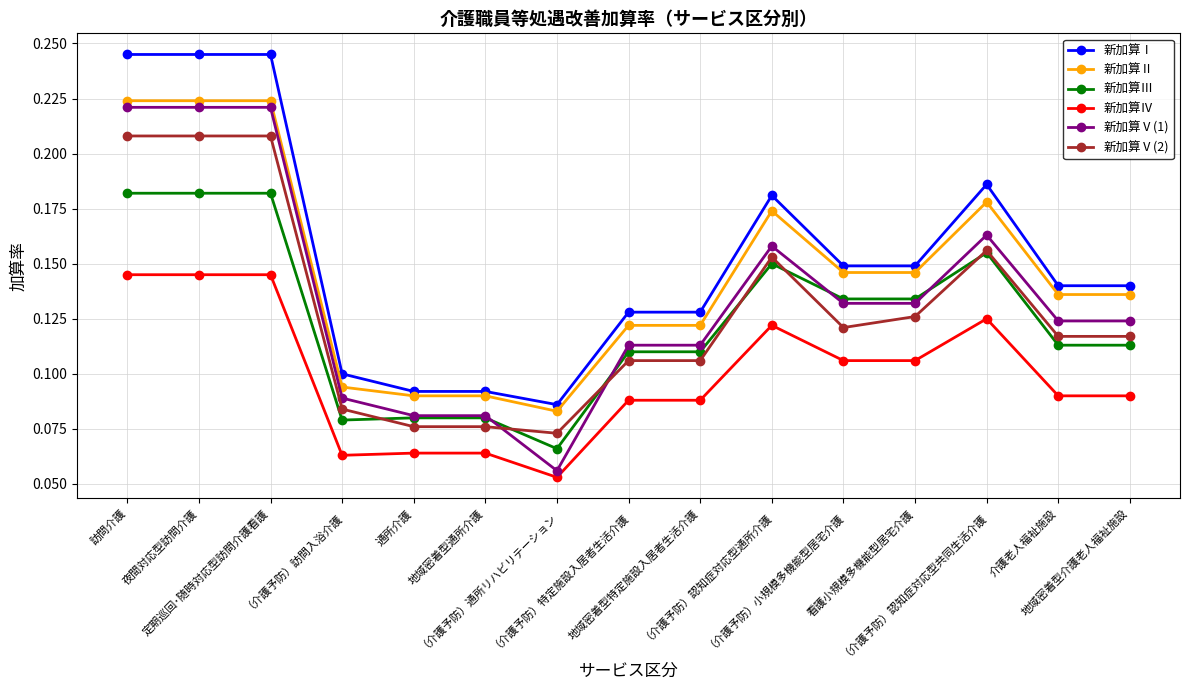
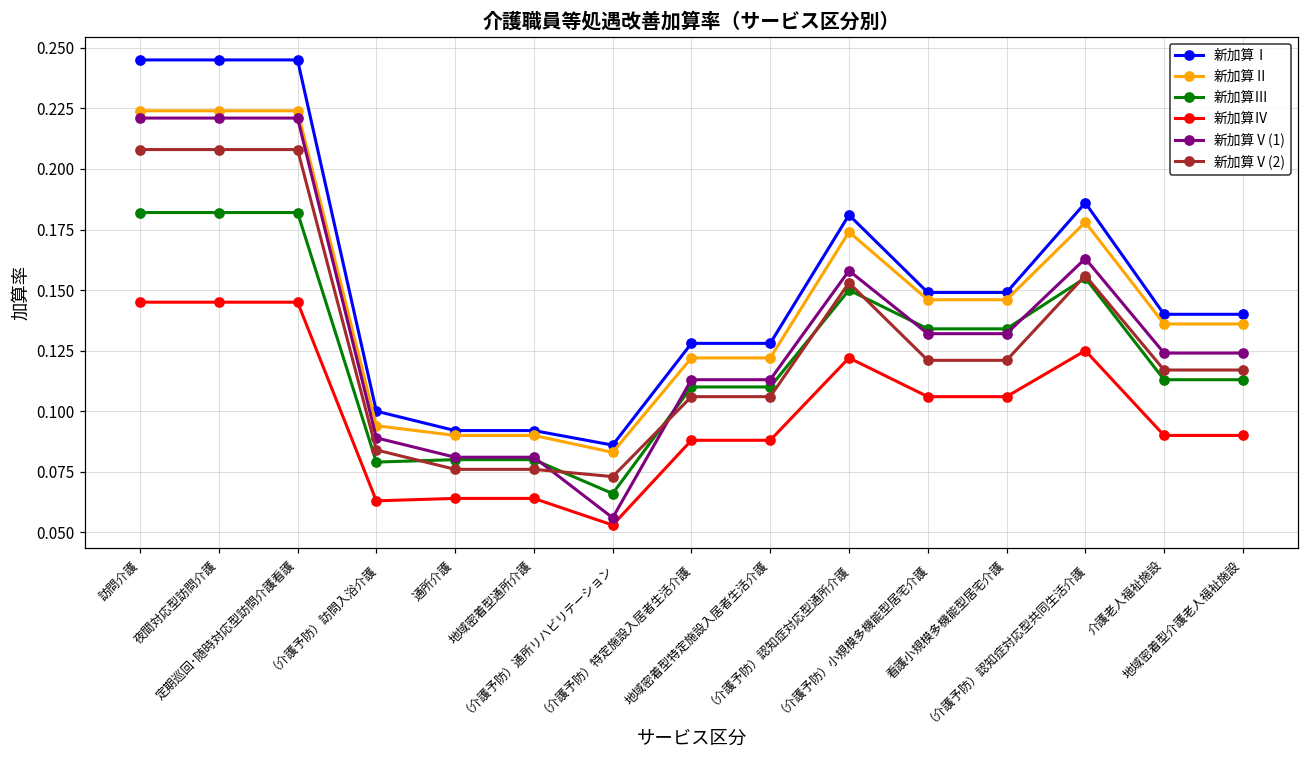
新加算Ⅴ(2), 看護小規模多機能型居宅介護: 0.126 -> 0.121
